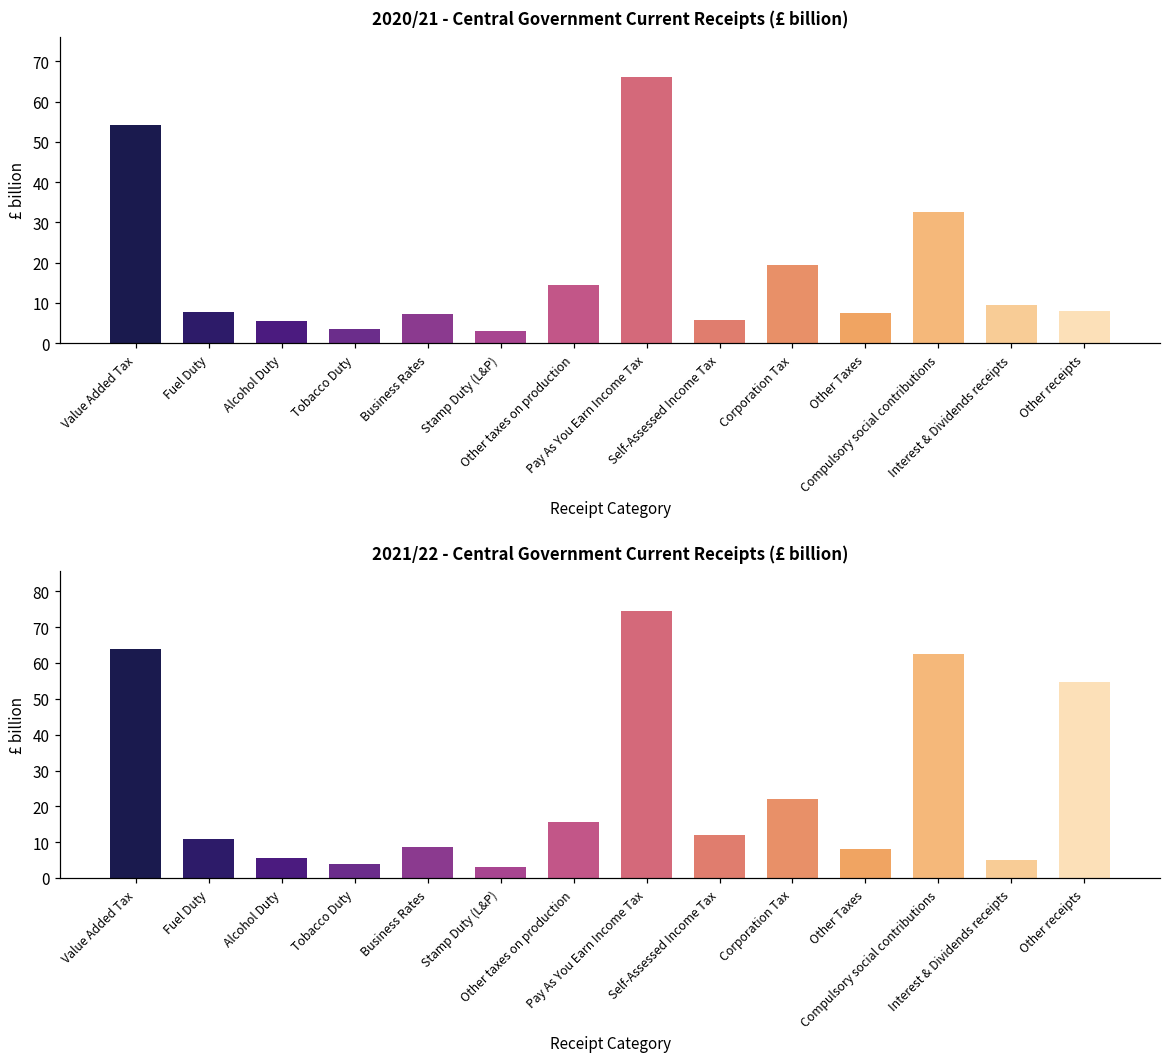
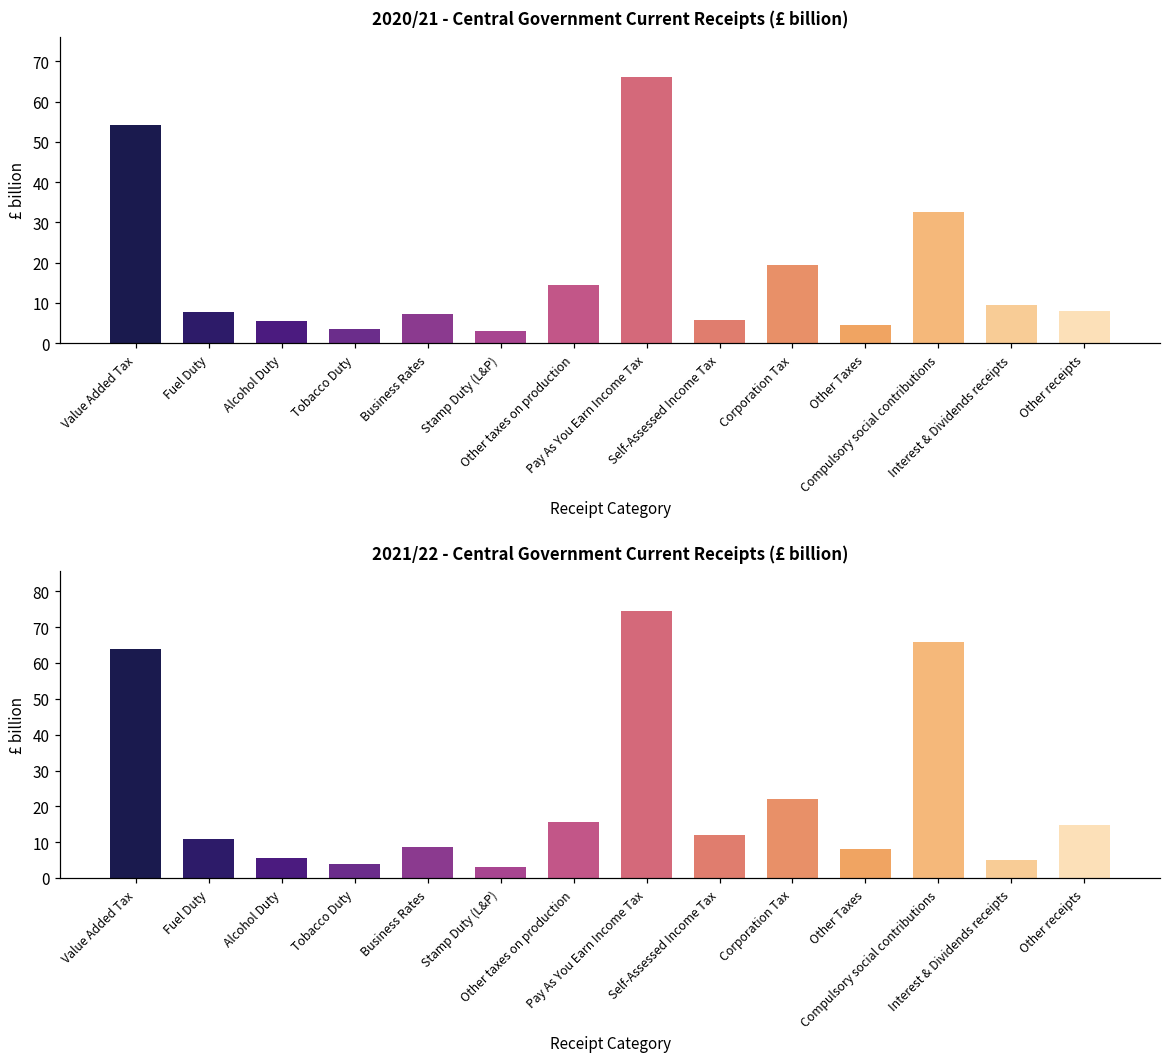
2020/21 - Central Government Current Receipts (£ billion), Other Taxes: 8 -> 5
2021/22 - Central Government Current Receipts (£ billion), Compulsory social contributions: 62 -> 66
2021/22 - Central Government Current Receipts (£ billion), Other receipts: 55 -> 15
